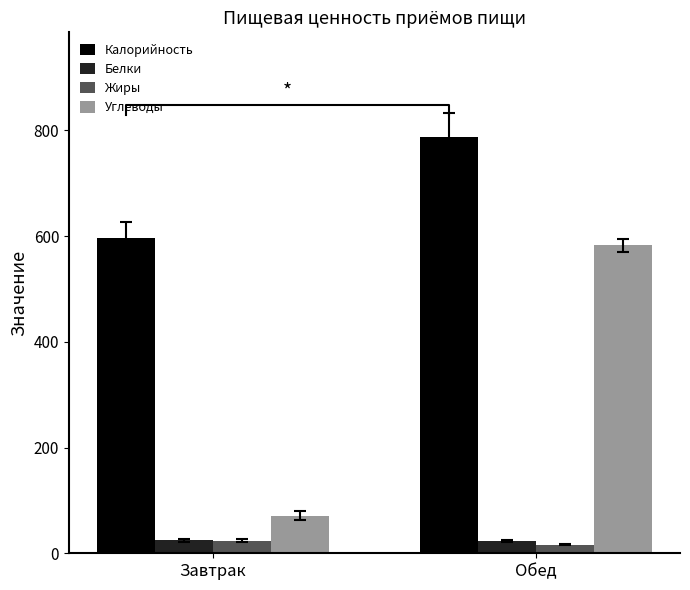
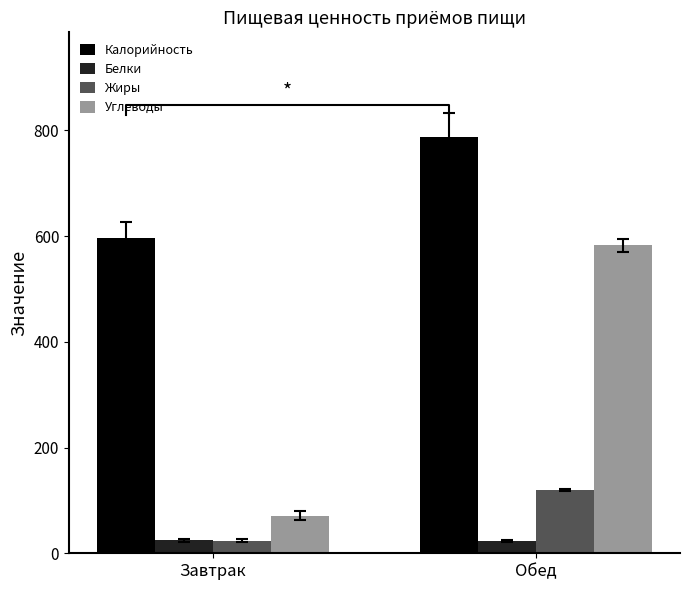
Жиры, Обед: 20 -> 120
